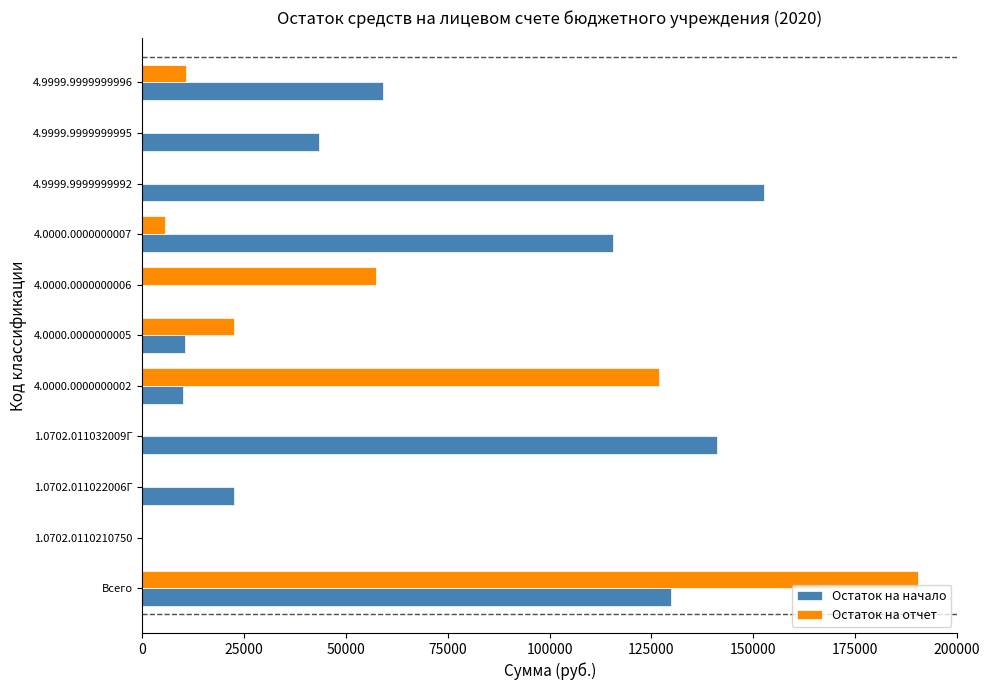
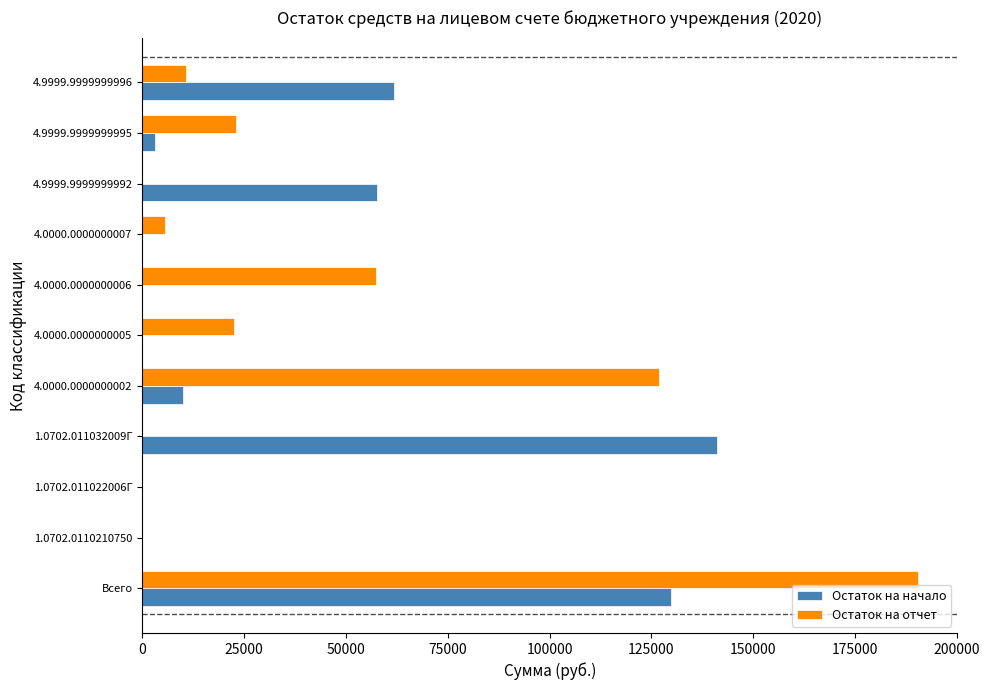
Остаток на начало, 4.9999.9999999996: 59000 -> 62000
Остаток на отчет, 4.9999.9999999995: 0 -> 23000
Остаток на начало, 4.9999.9999999995: 43000 -> 3000
Остаток на начало, 4.9999.9999999992: 153000 -> 58000
Остаток на начало, 4.0000.0000000007: 115000 -> 0
Остаток на начало, 4.0000.0000000005: 10000 -> 0
Остаток на начало, 1.0702.011022006Г: 23000 -> 0
